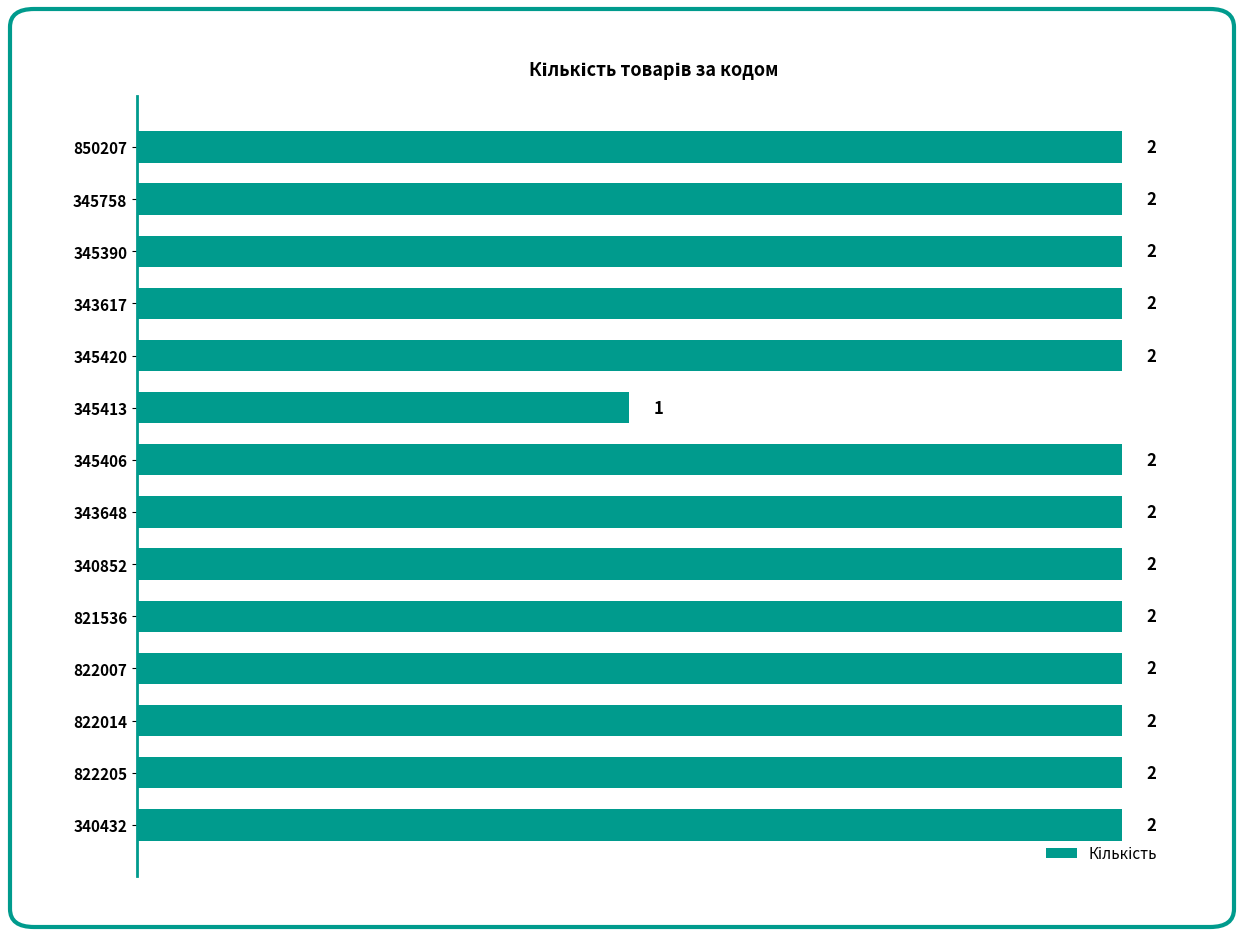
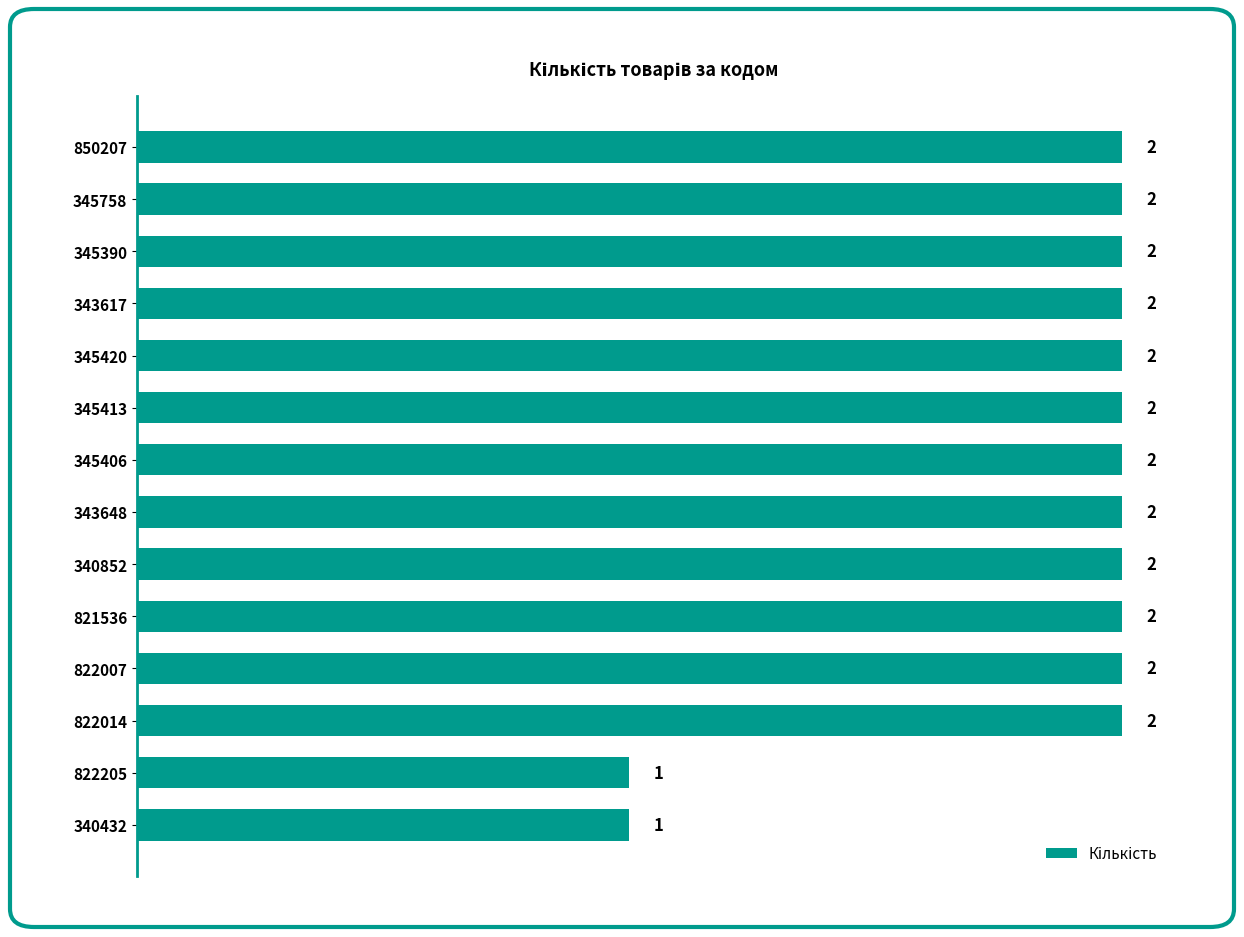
345413: 1 -> 2
822205: 2 -> 1
340432: 2 -> 1
